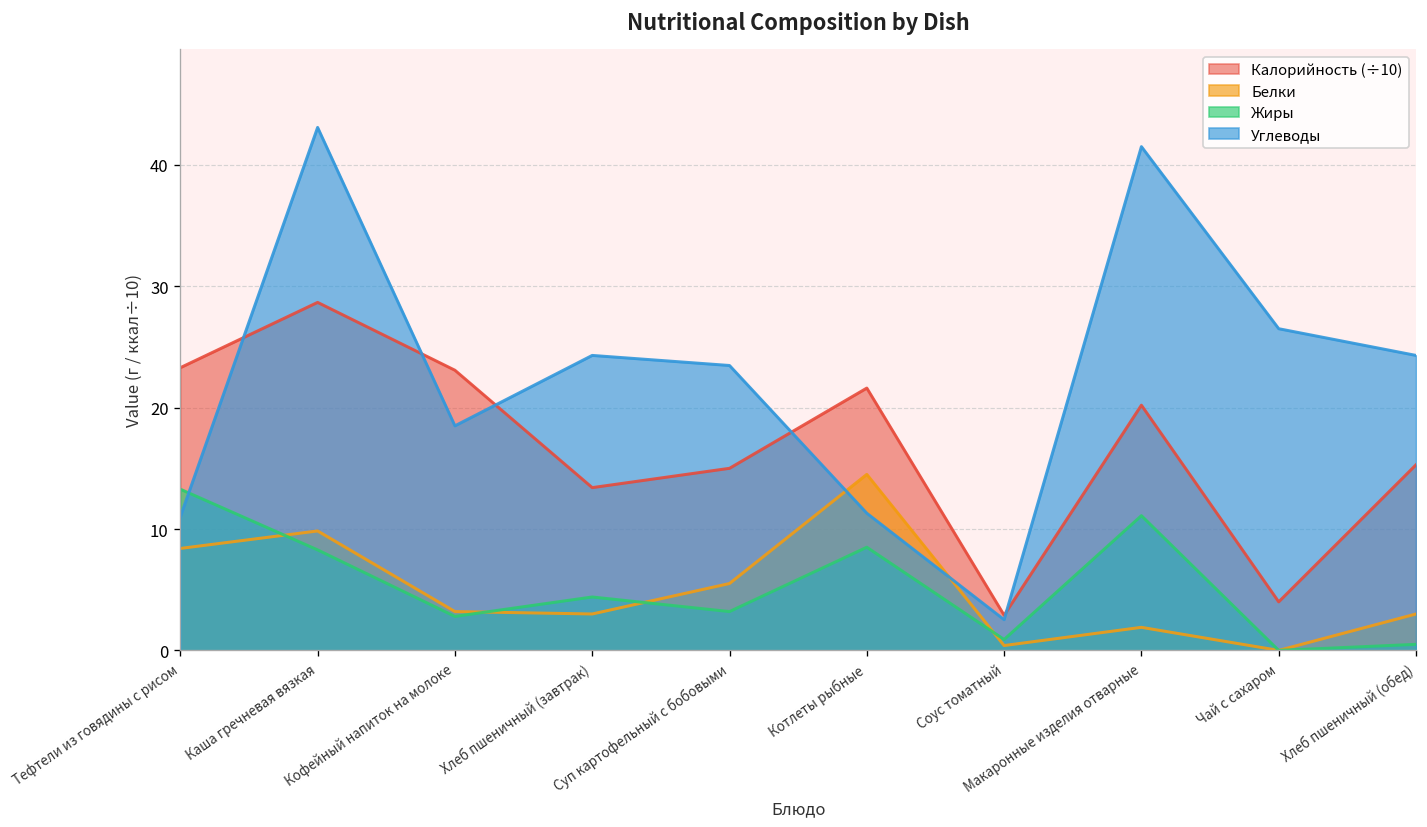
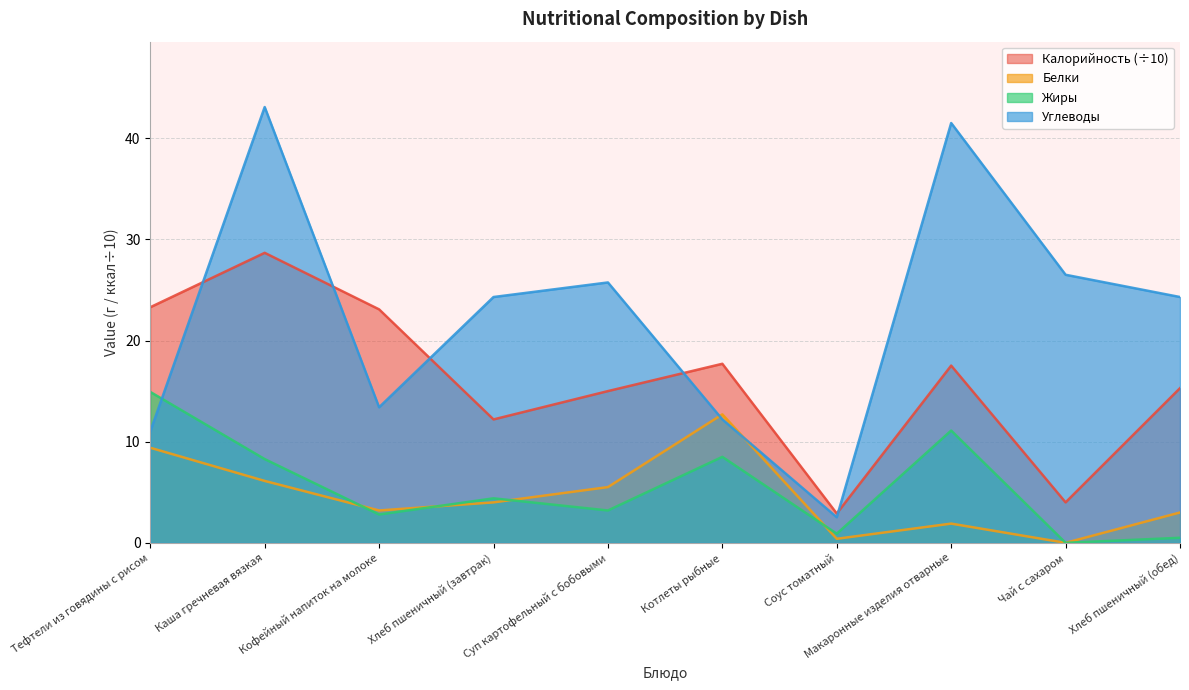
Белки, Тефтели из говядины с рисом: 8.4 -> 9.4
Жиры, Тефтели из говядины с рисом: 13.3 -> 14.9
Белки, Каша гречневая вязкая: 9.8 -> 6.1
Углеводы, Кофейный напиток на молоке: 18.5 -> 13.4
Калорийность (÷10), Хлеб пшеничный (завтрак): 13.4 -> 12.2
Белки, Хлеб пшеничный (завтрак): 3 -> 4
Углеводы, Суп картофельный с бобовыми: 23.5 -> 25.7
Калорийность (÷10), Котлеты рыбные: 21.6 -> 17.7
Белки, Котлеты рыбные: 14.5 -> 12.7
Углеводы, Котлеты рыбные: 11.3 -> 12.2
Калорийность (÷10), Макаронные изделия отварные: 20.2 -> 17.5
